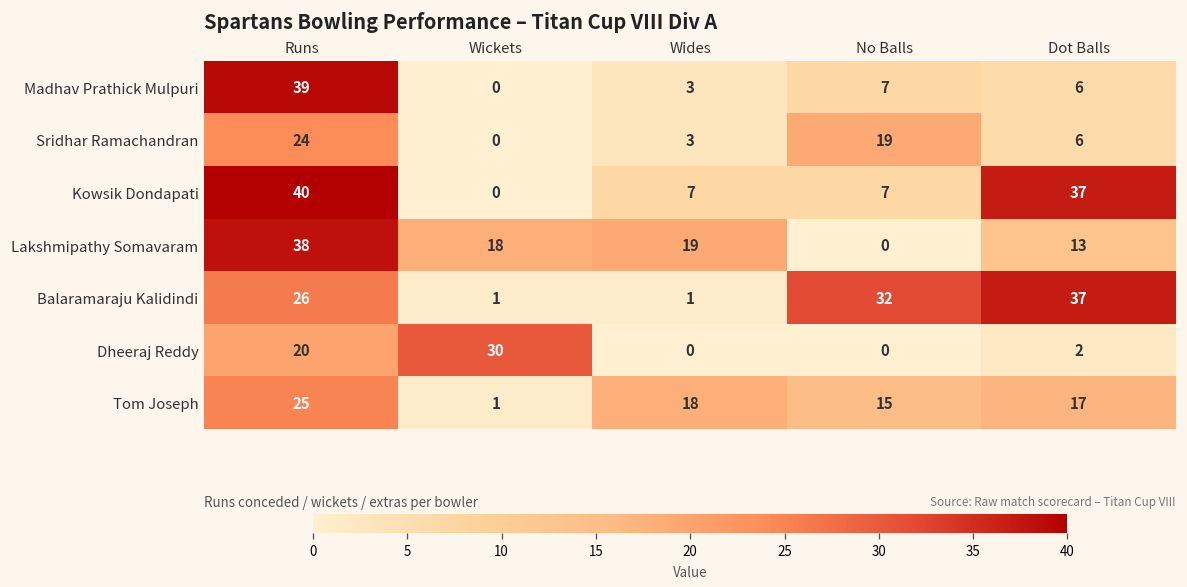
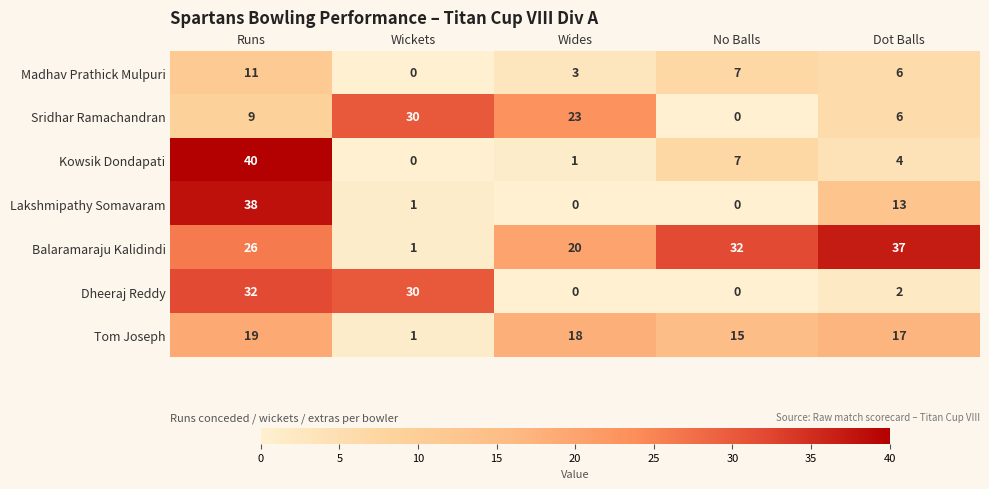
Madhav Prathick Mulpuri, Runs: 39 -> 11
Sridhar Ramachandran, Runs: 24 -> 9
Sridhar Ramachandran, Wickets: 0 -> 30
Sridhar Ramachandran, Wides: 3 -> 23
Sridhar Ramachandran, No Balls: 19 -> 0
Kowsik Dondapati, Wides: 7 -> 1
Kowsik Dondapati, Dot Balls: 37 -> 4
Lakshmipathy Somavaram, Wickets: 18 -> 1
Lakshmipathy Somavaram, Wides: 19 -> 0
Balaramaraju Kalidindi, Wides: 1 -> 20
Dheeraj Reddy, Runs: 20 -> 32
Tom Joseph, Runs: 25 -> 19
